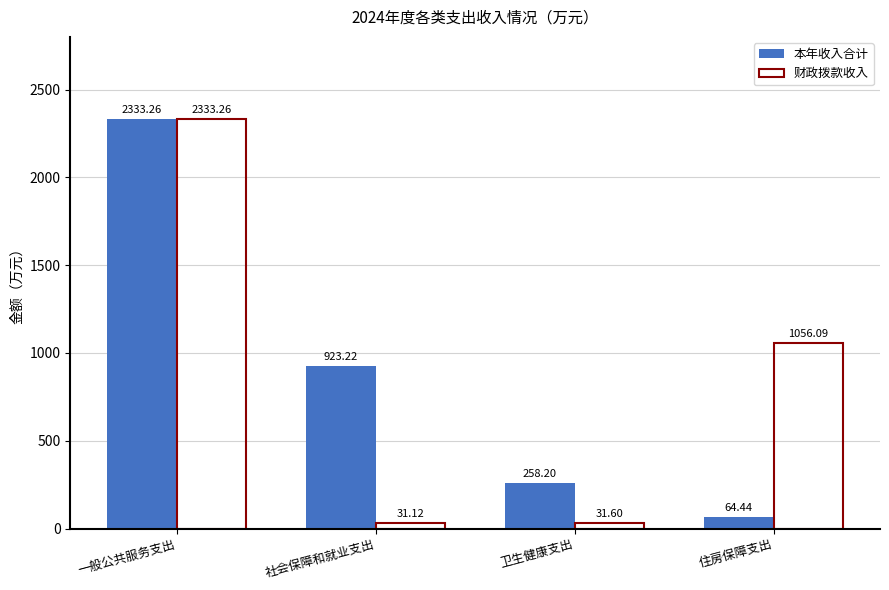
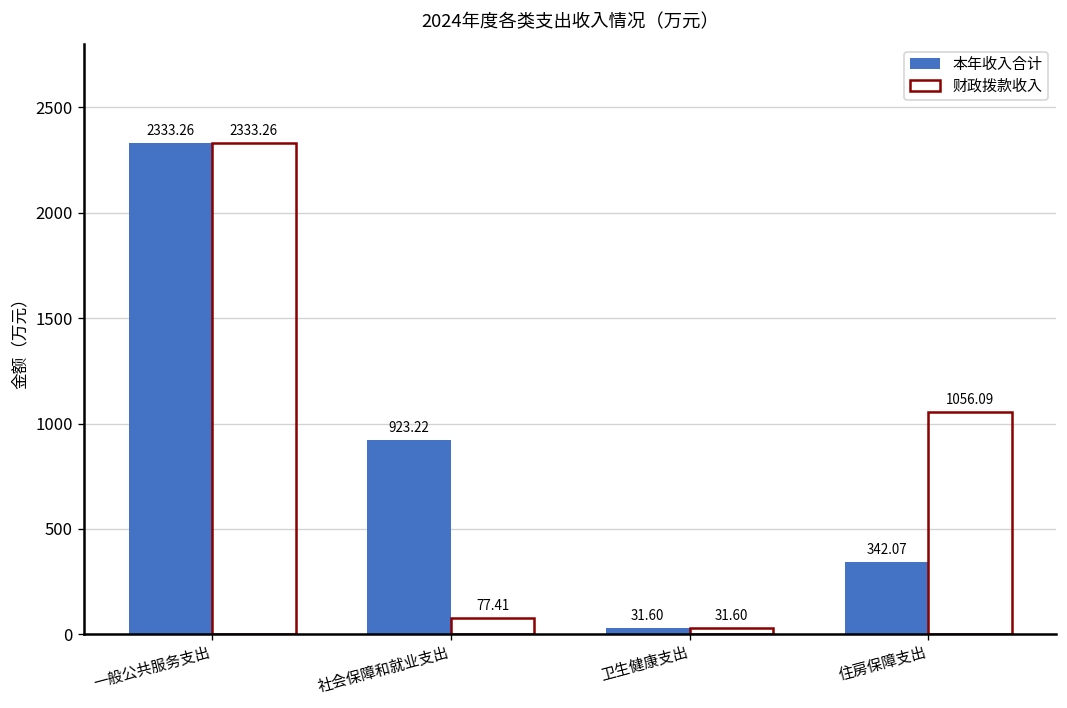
财政拨款收入, 社会保障和就业支出: 31.12 -> 77.41
本年收入合计, 卫生健康支出: 258.20 -> 31.60
本年收入合计, 住房保障支出: 64.44 -> 342.07
